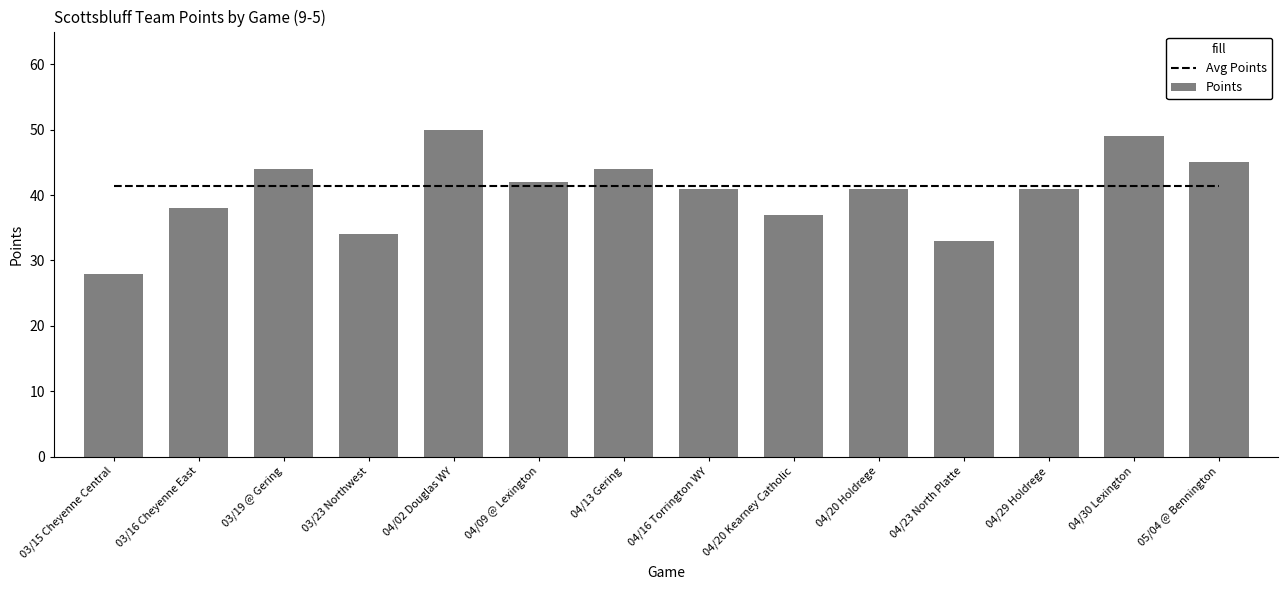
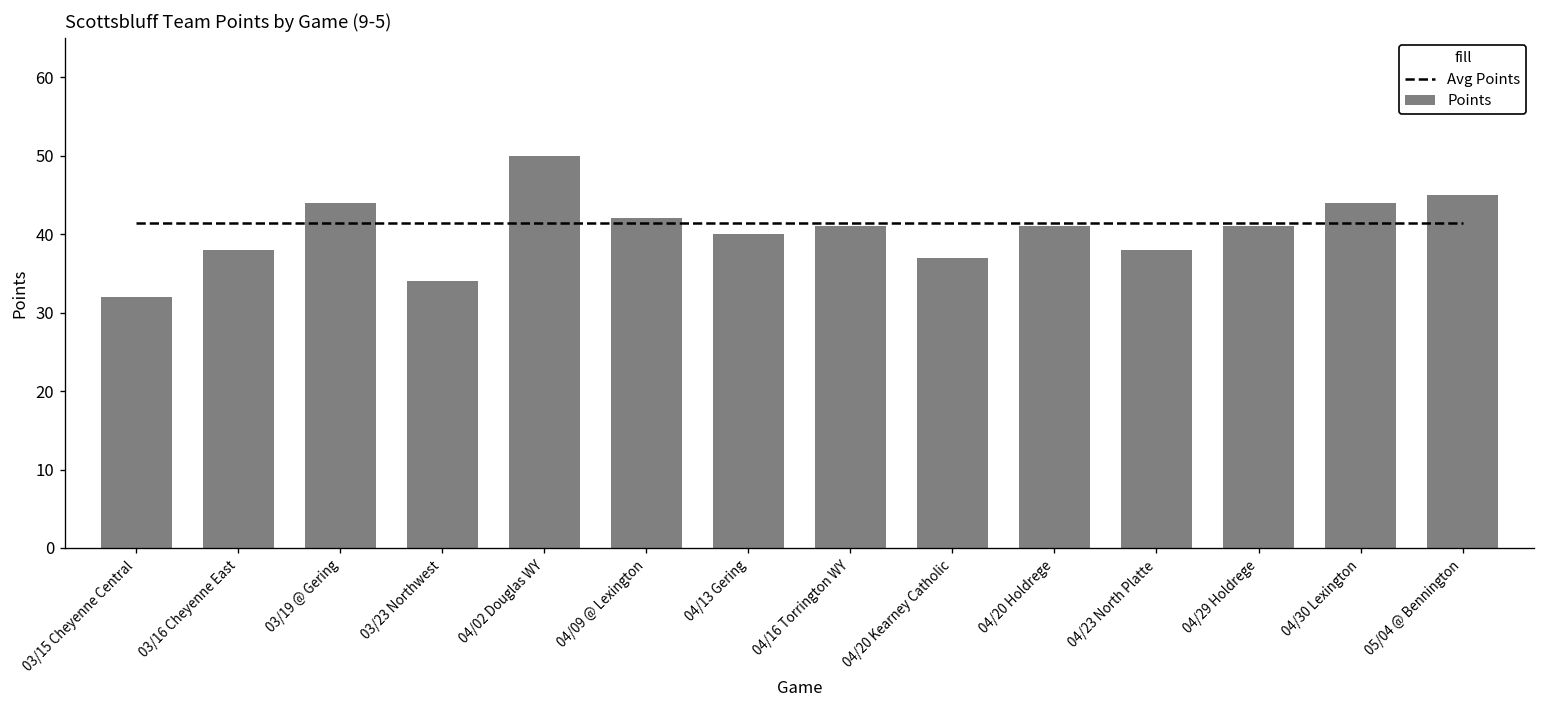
Points, 03/15 Cheyenne Central: 28 -> 32
Points, 04/13 Gering: 44 -> 40
Points, 04/23 North Platte: 33 -> 38
Points, 04/30 Lexington: 49 -> 44
